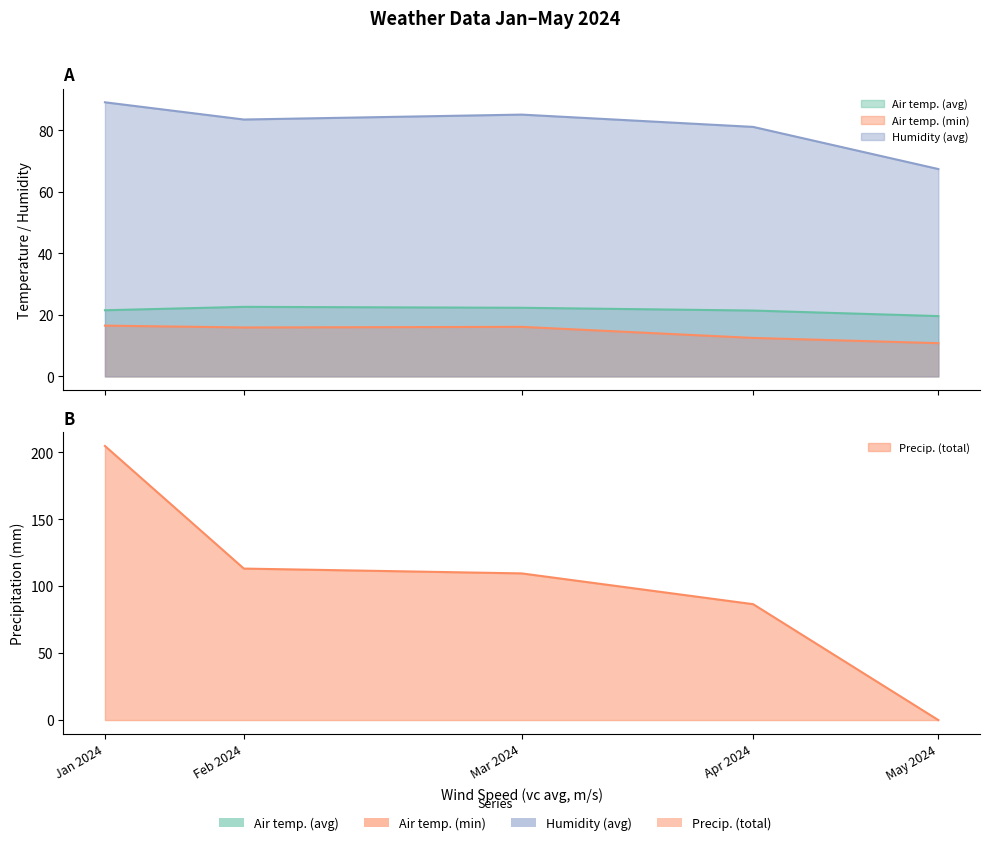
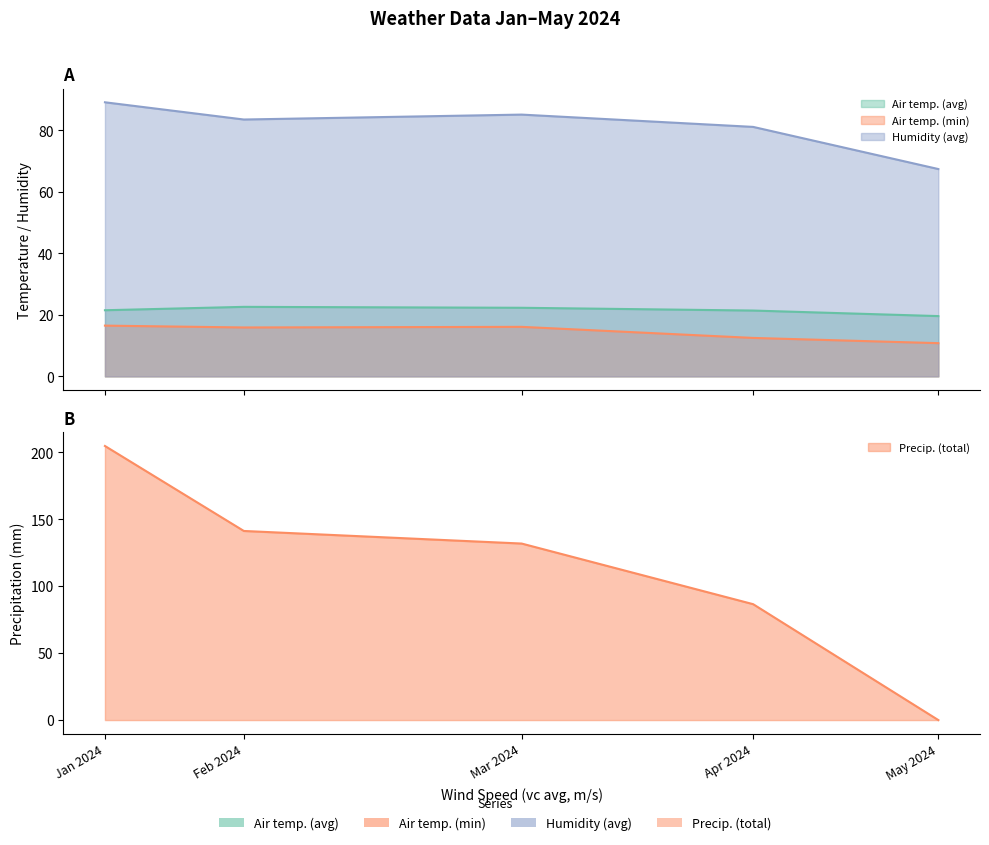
B, Feb 2024: 113 -> 141
B, Mar 2024: 110 -> 132
